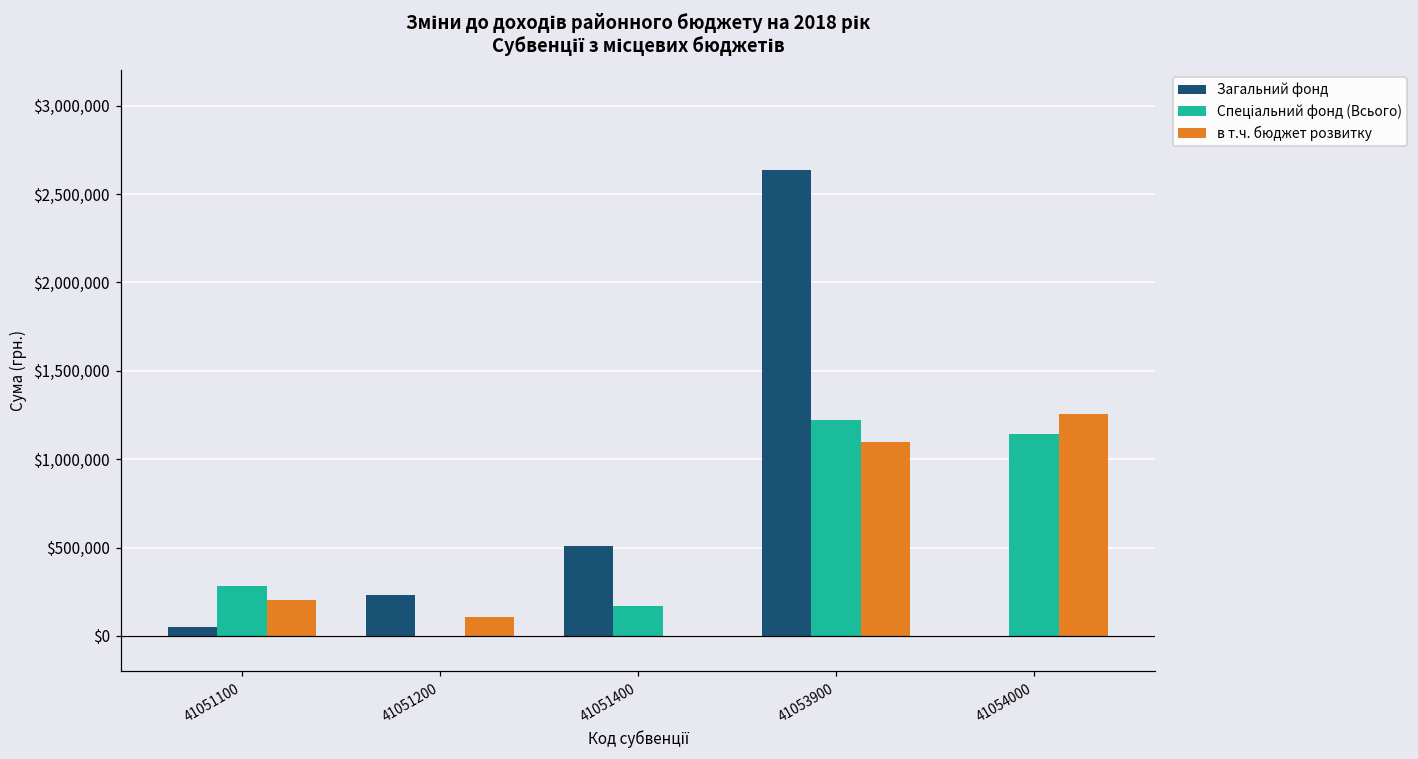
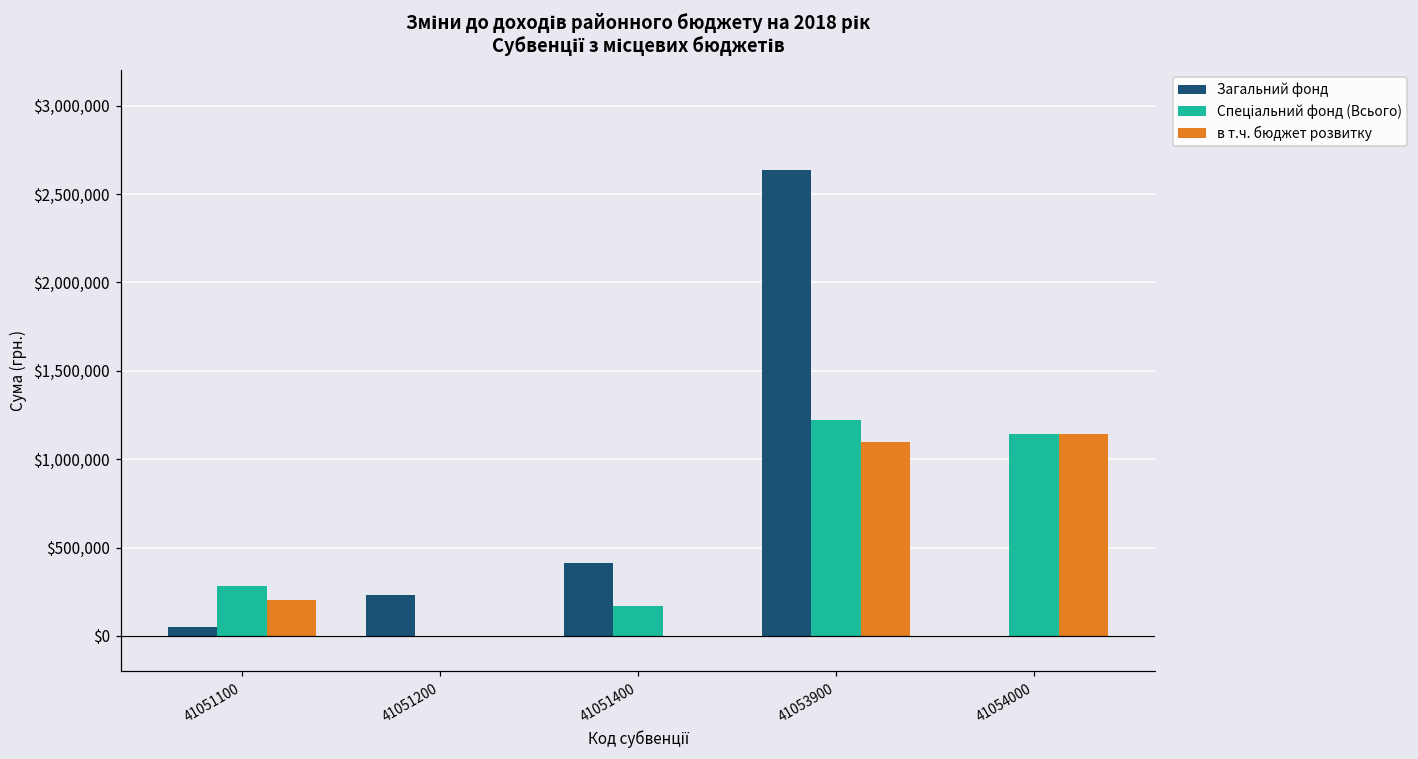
в т.ч. бюджет розвитку, 41051200: $100,000 -> $0
Загальний фонд, 41051400: $510,000 -> $420,000
в т.ч. бюджет розвитку, 41054000: $1,260,000 -> $1,140,000
